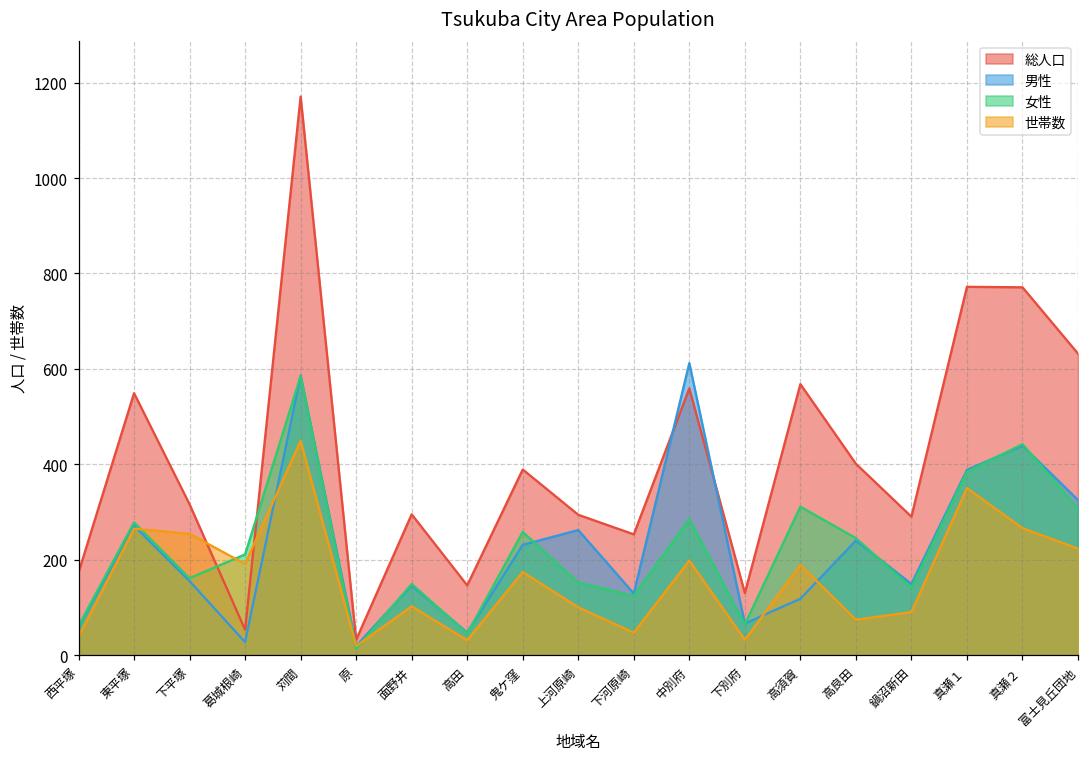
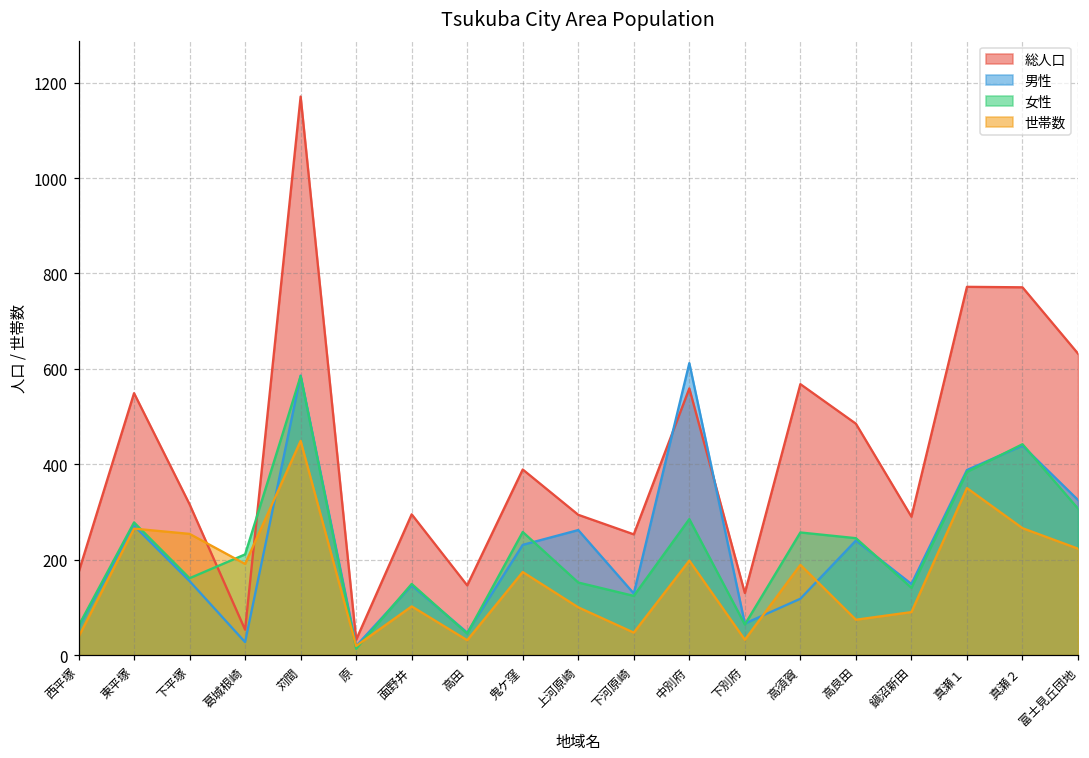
女性, 高須賀: 310 -> 260
総人口, 高良田: 400 -> 490
